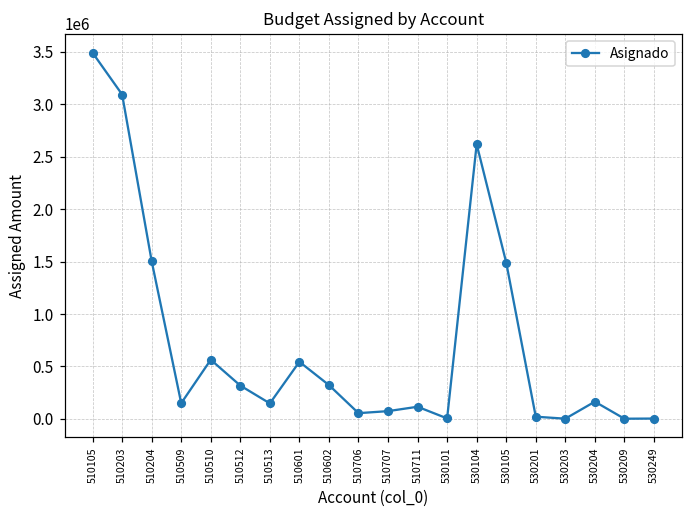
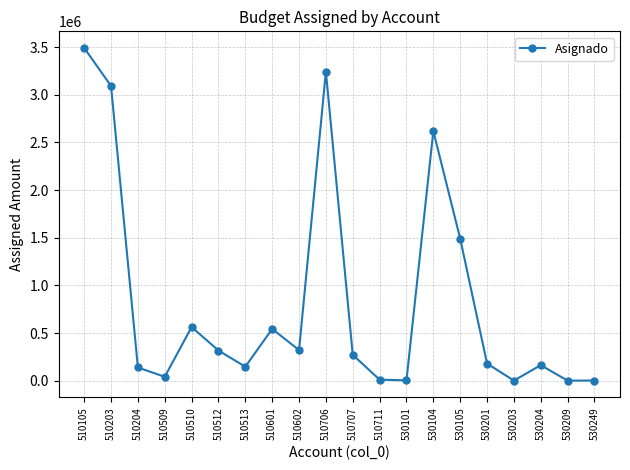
510204: 1500000 -> 100000
510509: 200000 -> 0
510706: 100000 -> 3200000
510707: 100000 -> 300000
510711: 100000 -> 0
530201: 0 -> 200000
